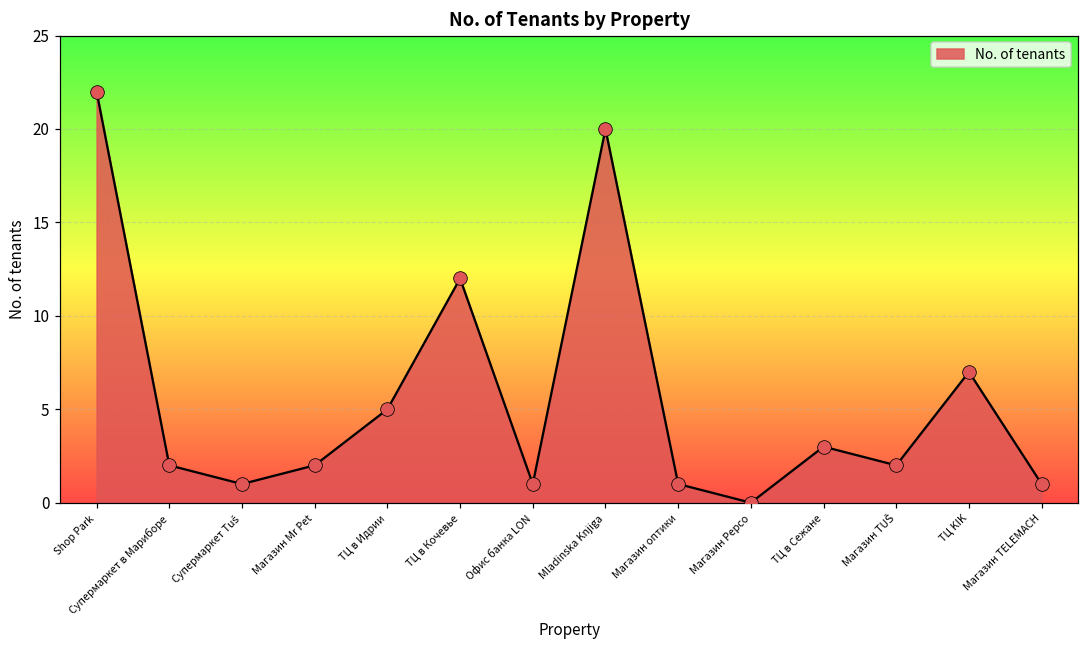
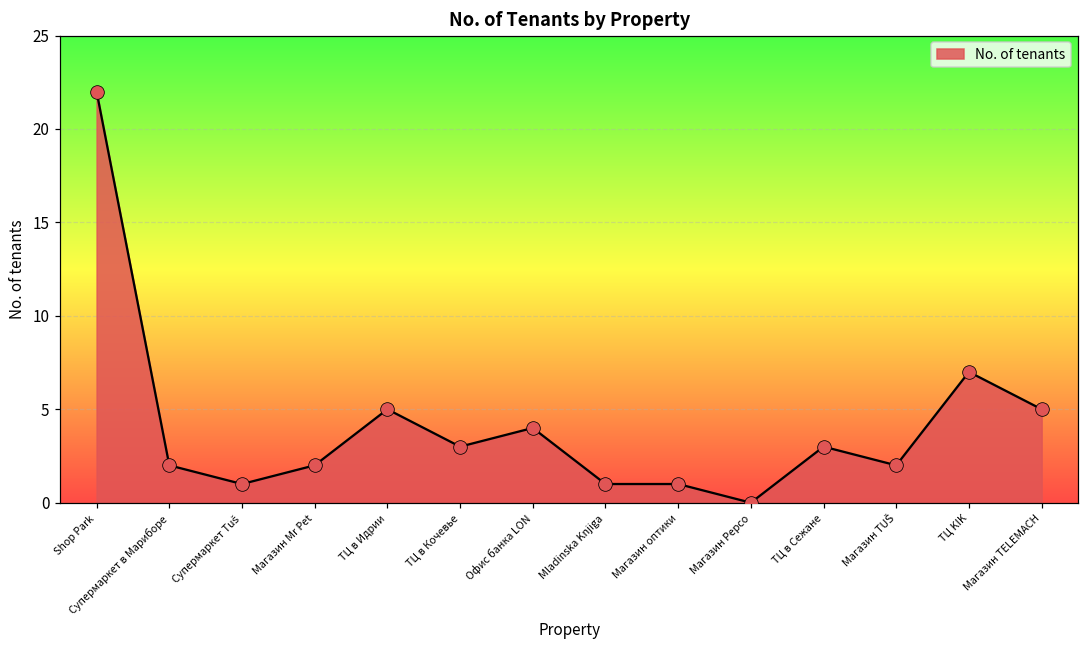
ТЦ в Кочевье: 12 -> 3
Офис банка LON: 1 -> 4
Mladinska Knjiga: 20 -> 1
Магазин TELEMACH: 1 -> 5
